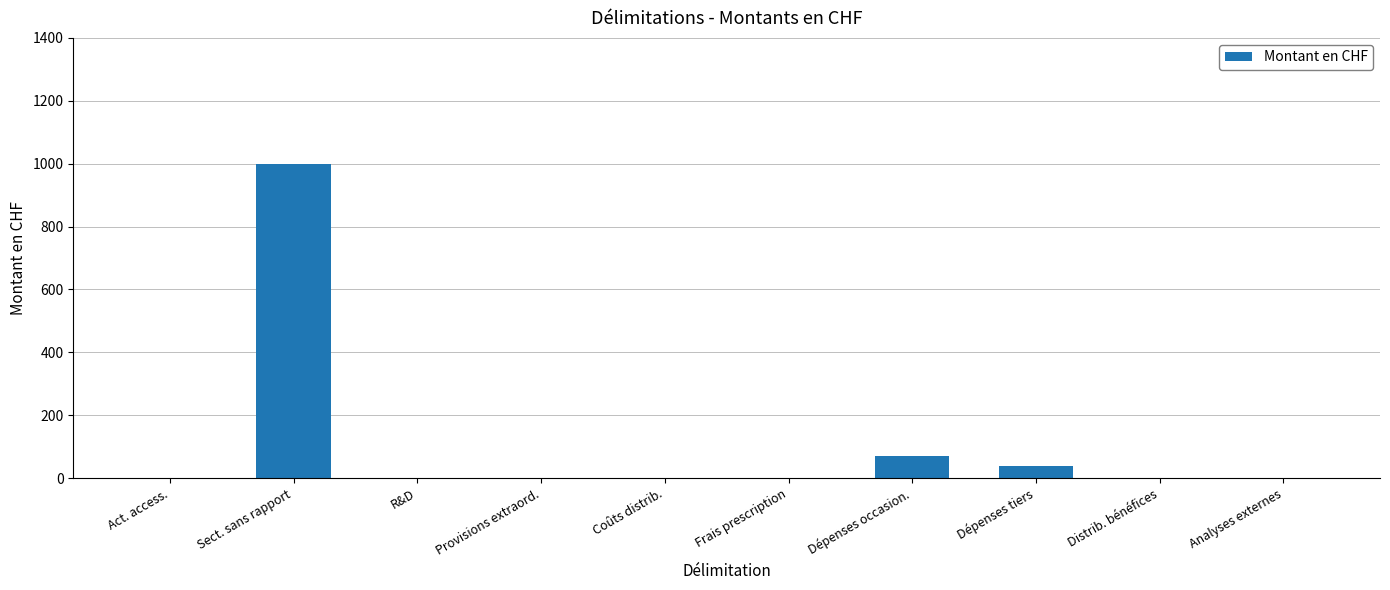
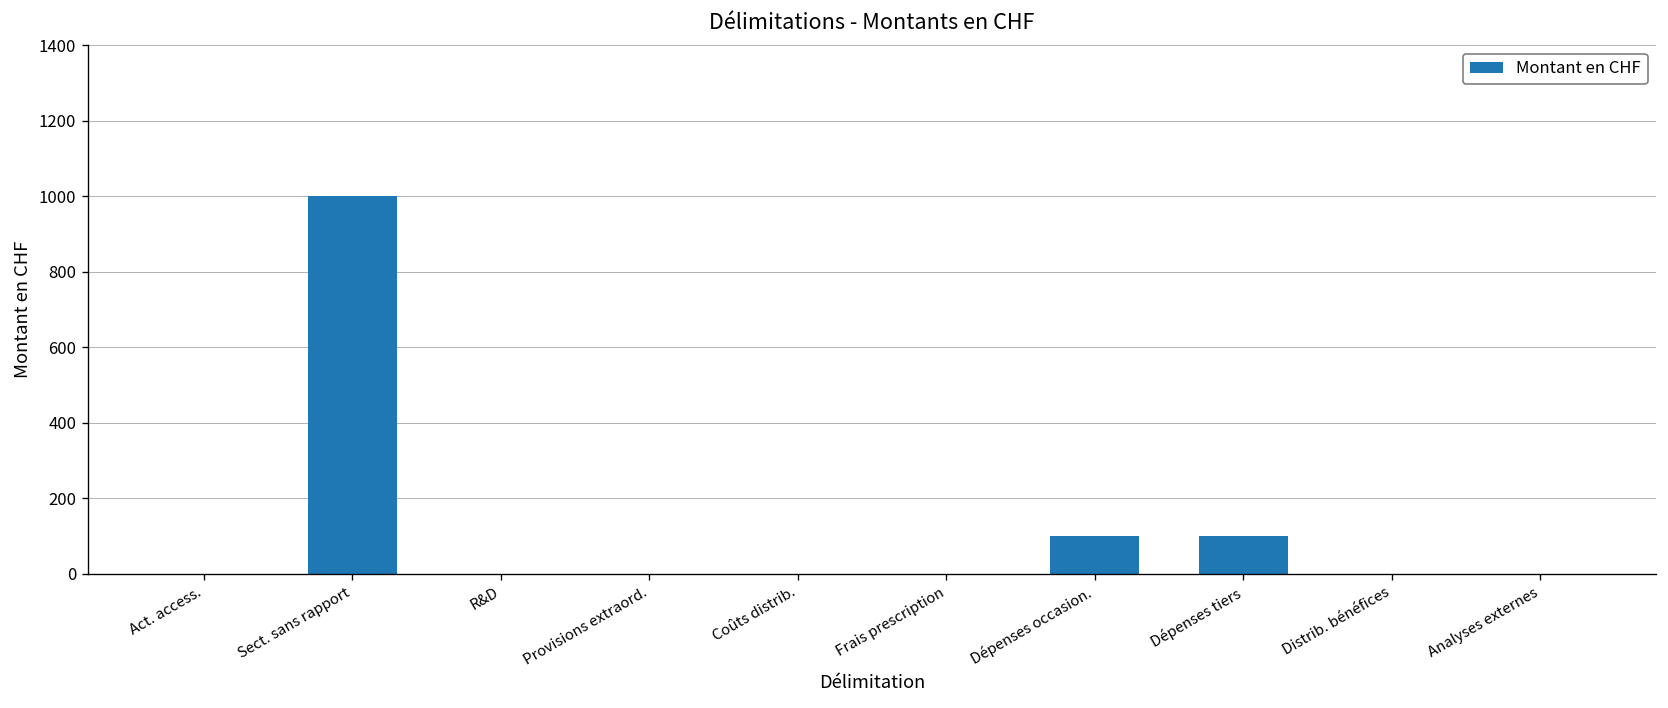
Dépenses occasion.: 70 -> 100
Dépenses tiers: 40 -> 100
